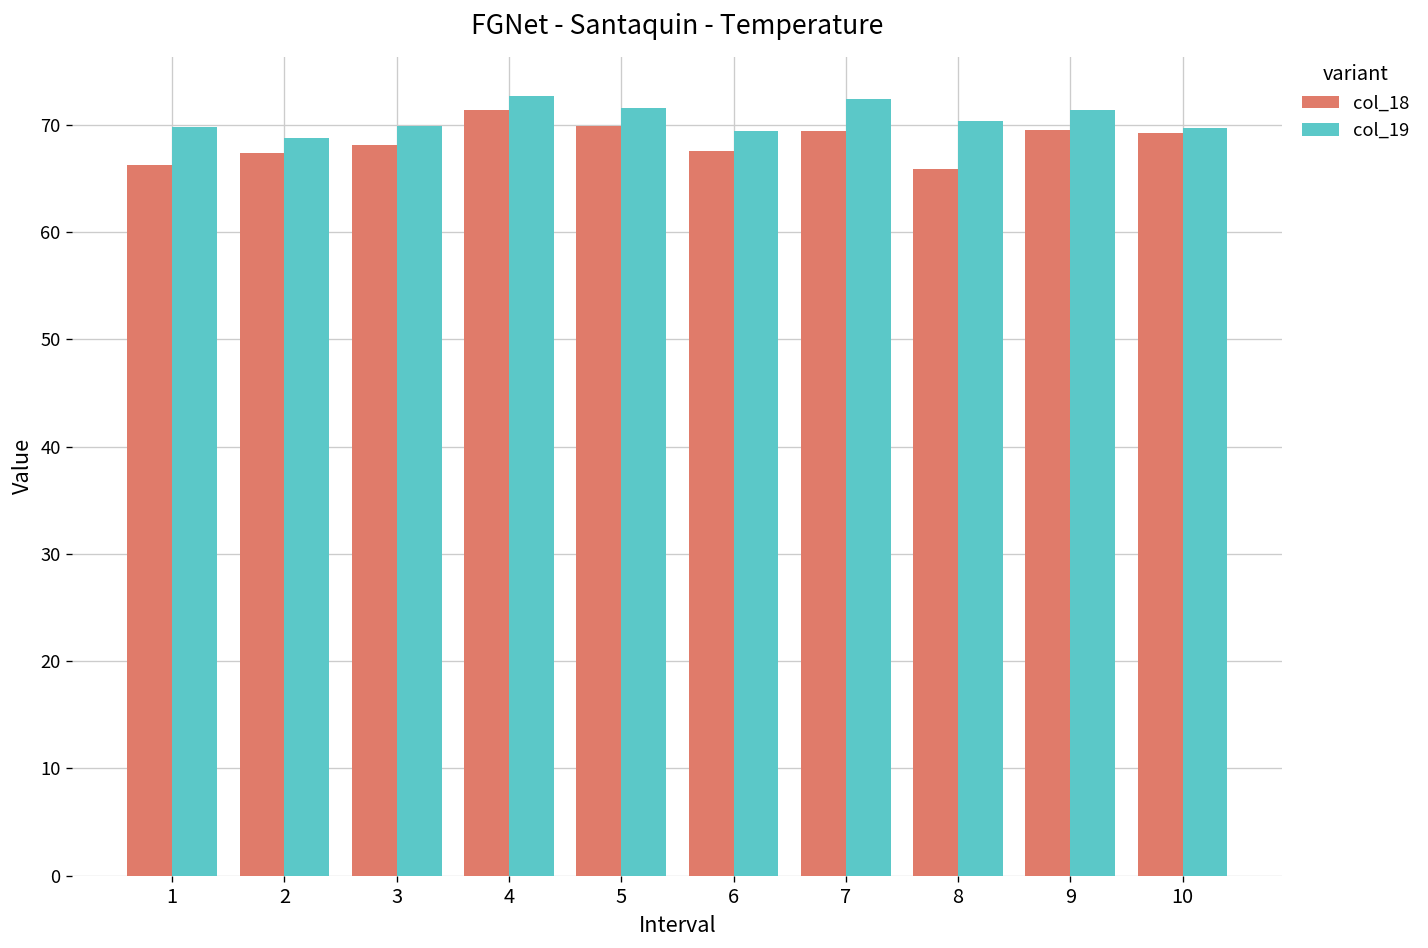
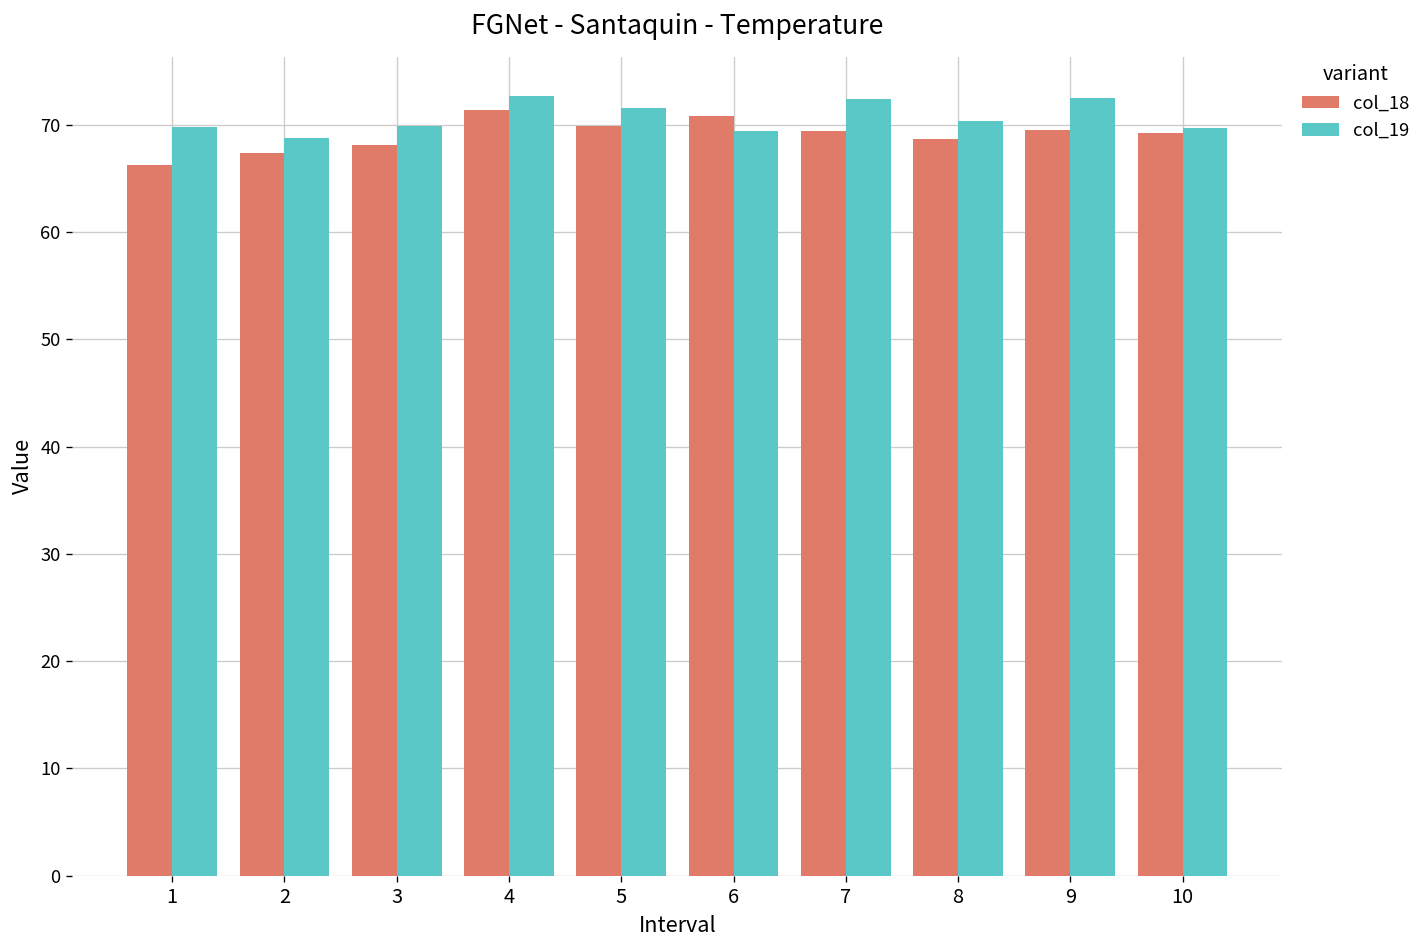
col_18, 6: 68 -> 71
col_18, 8: 66 -> 69
col_19, 9: 71 -> 73
